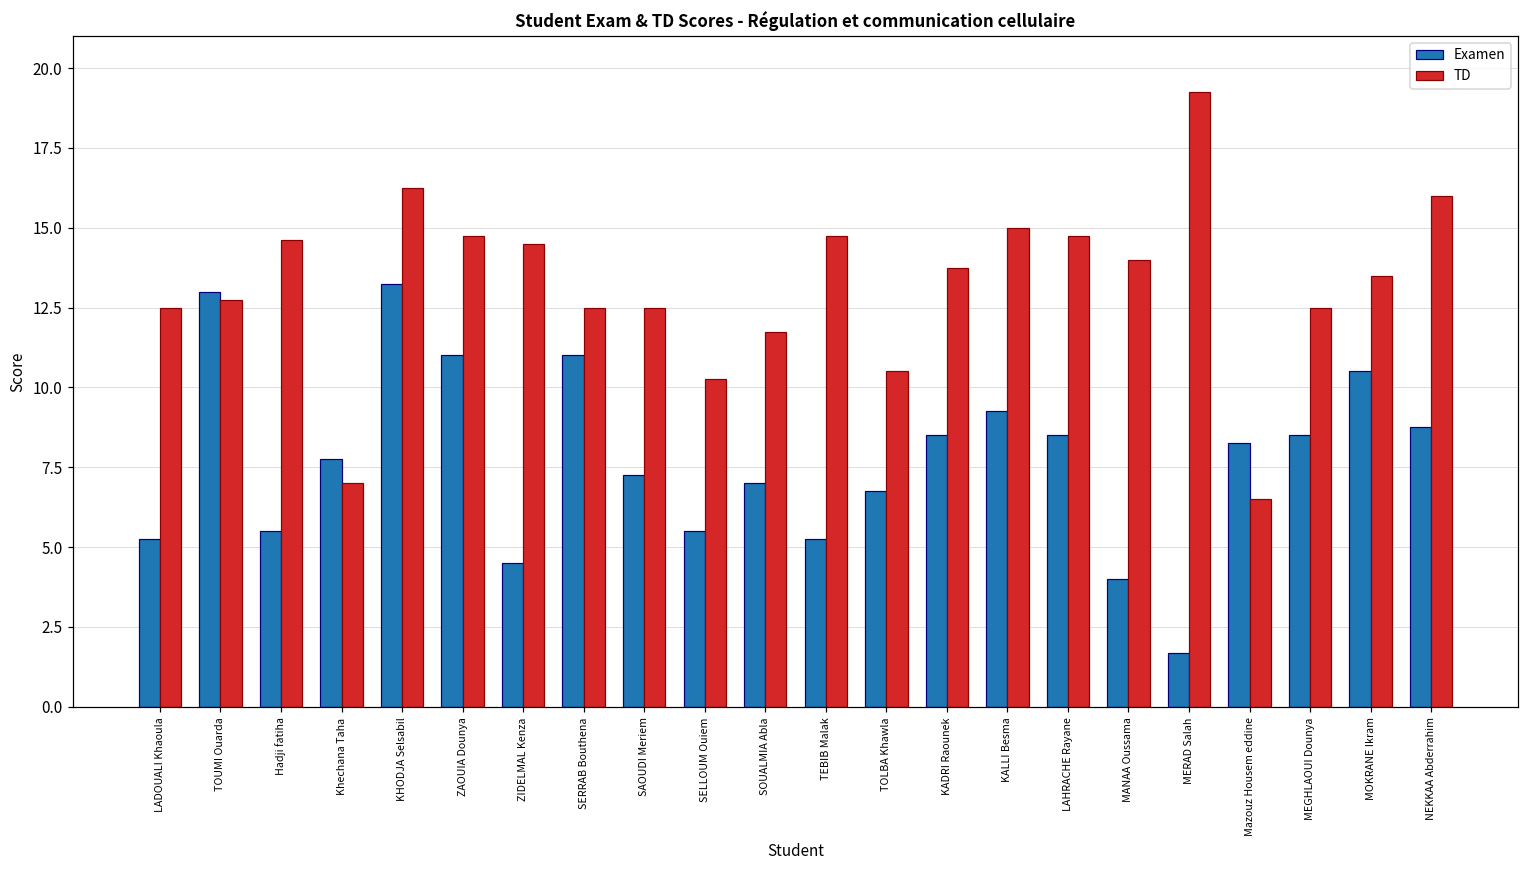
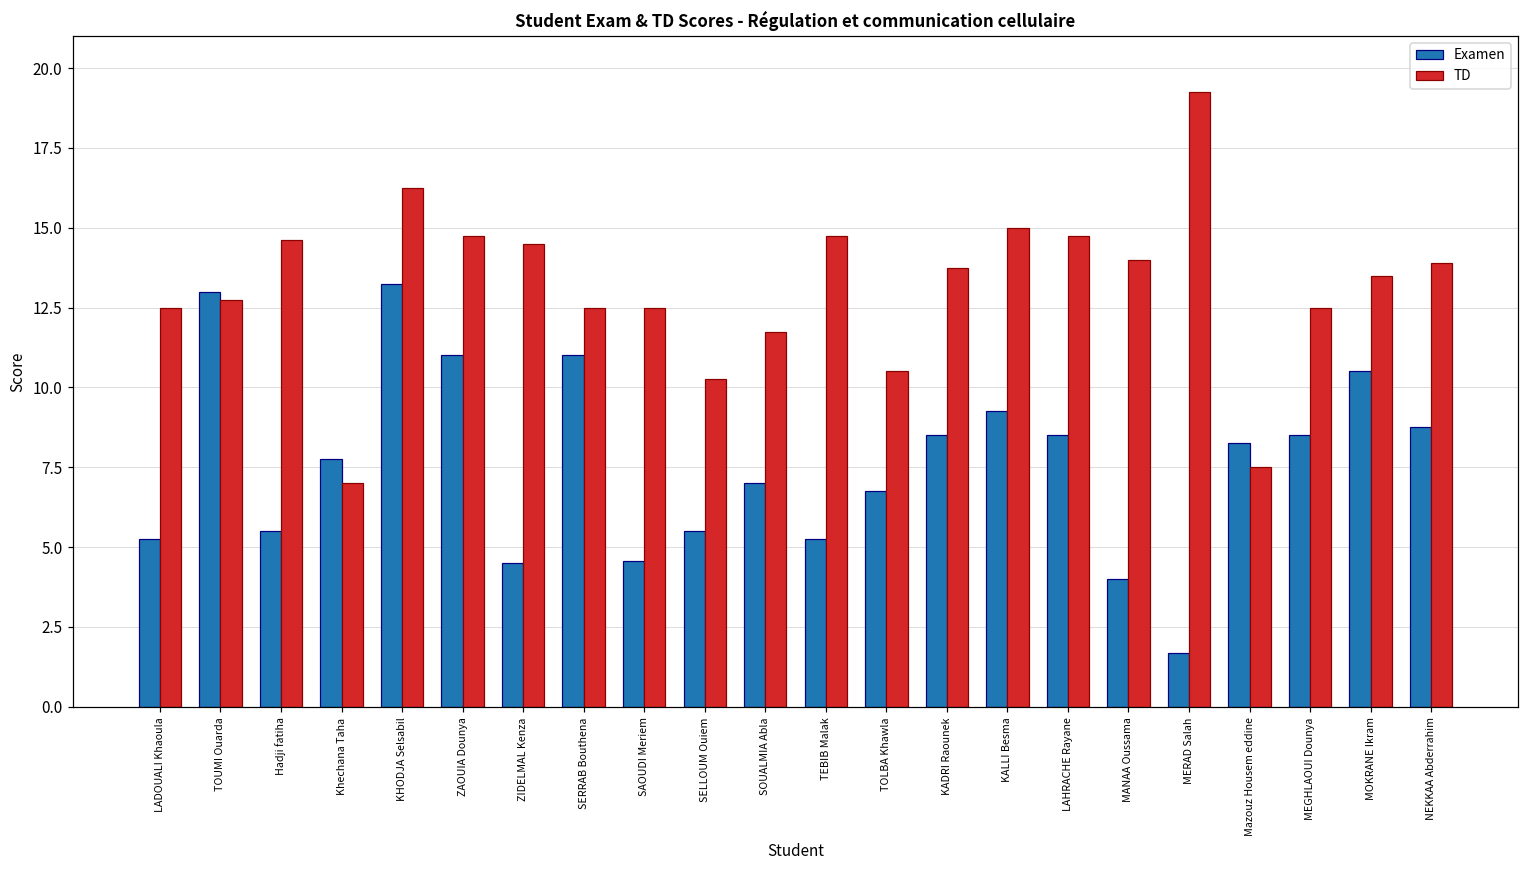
Examen, SAOUDI Meriem: 7.3 -> 4.6
TD, Mazouz Housem eddine: 6.5 -> 7.5
TD, NEKKAA Abderrahim: 16.0 -> 13.9
